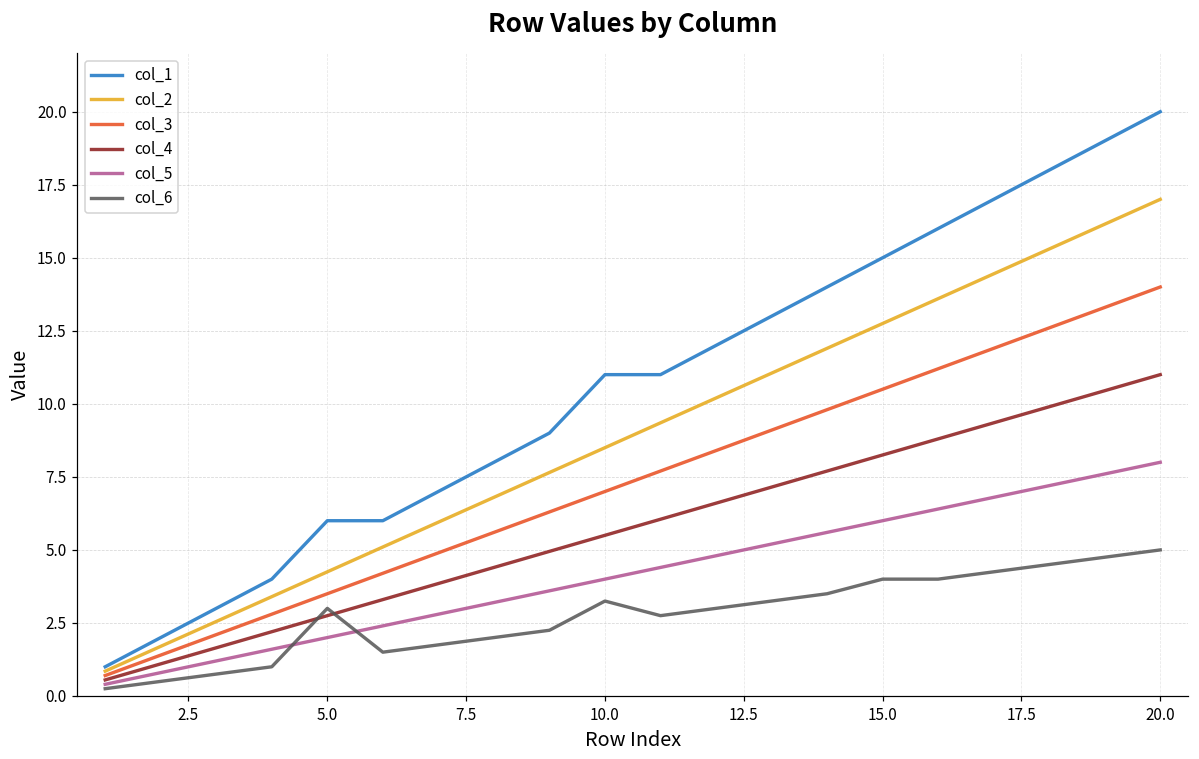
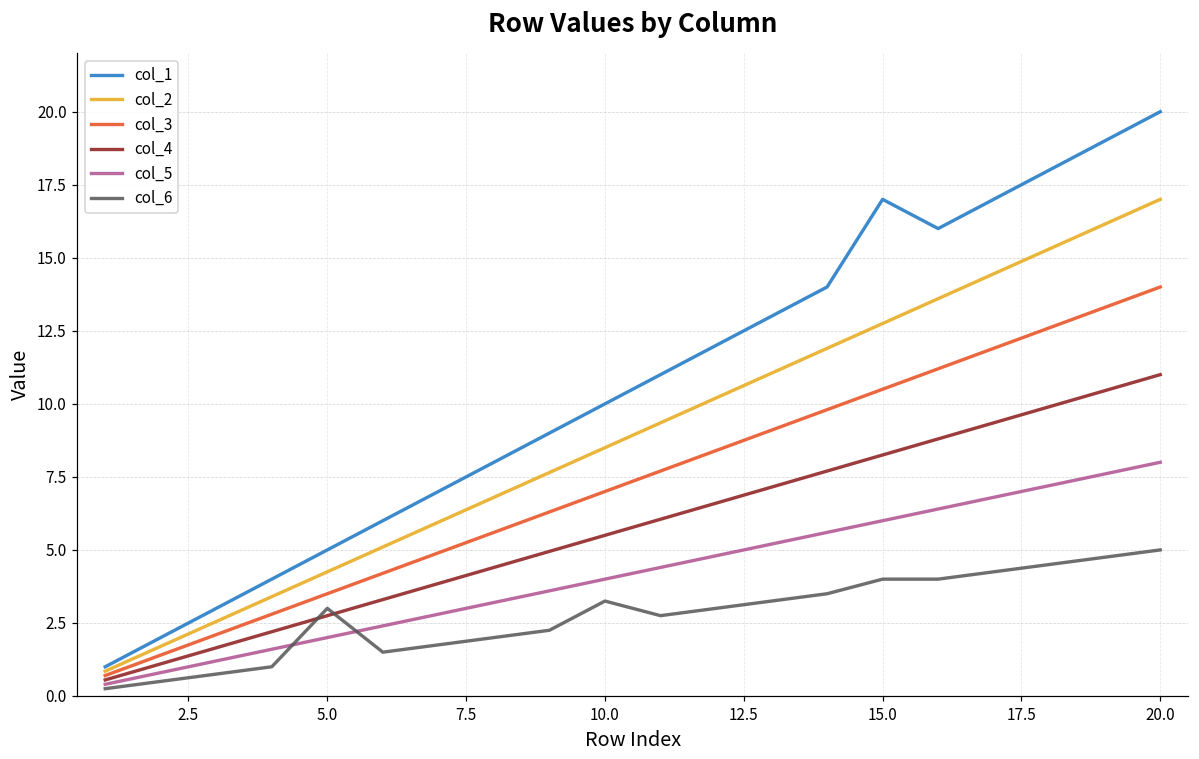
col_1, 5.0: 6 -> 5
col_1, 10.0: 11 -> 10
col_1, 15.0: 15 -> 17
